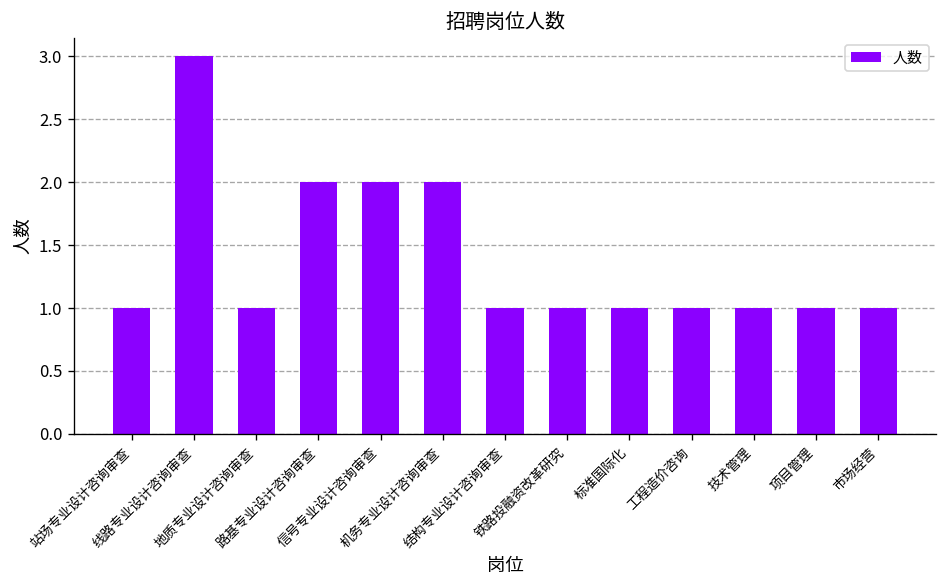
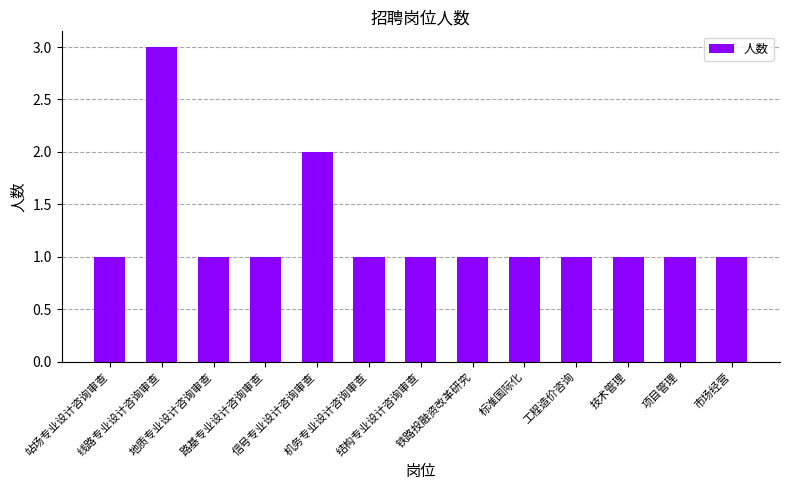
路基专业设计咨询审查: 2 -> 1
机务专业设计咨询审查: 2 -> 1
